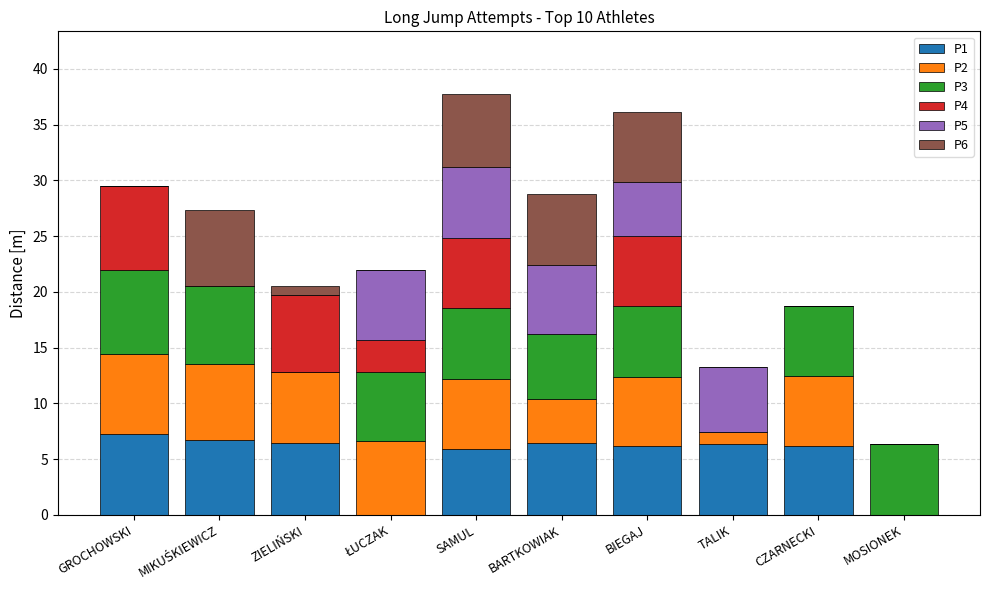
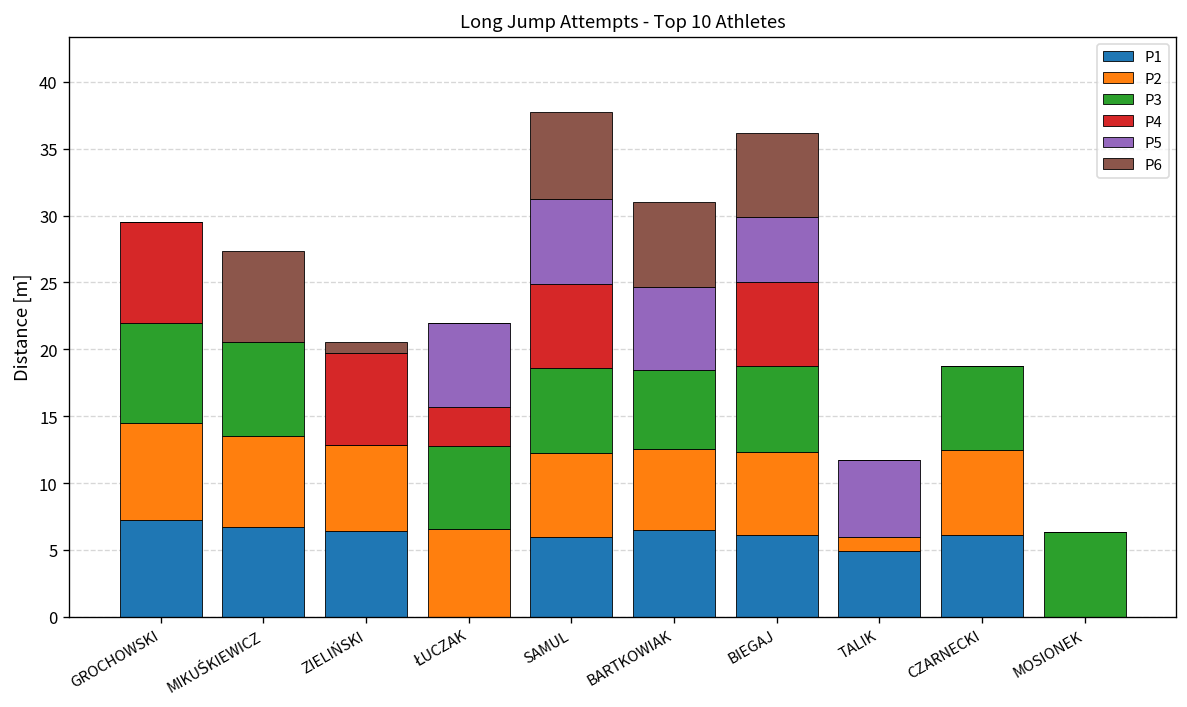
P2, BARTKOWIAK: 3.9 -> 6.1
P1, TALIK: 6.4 -> 4.9
